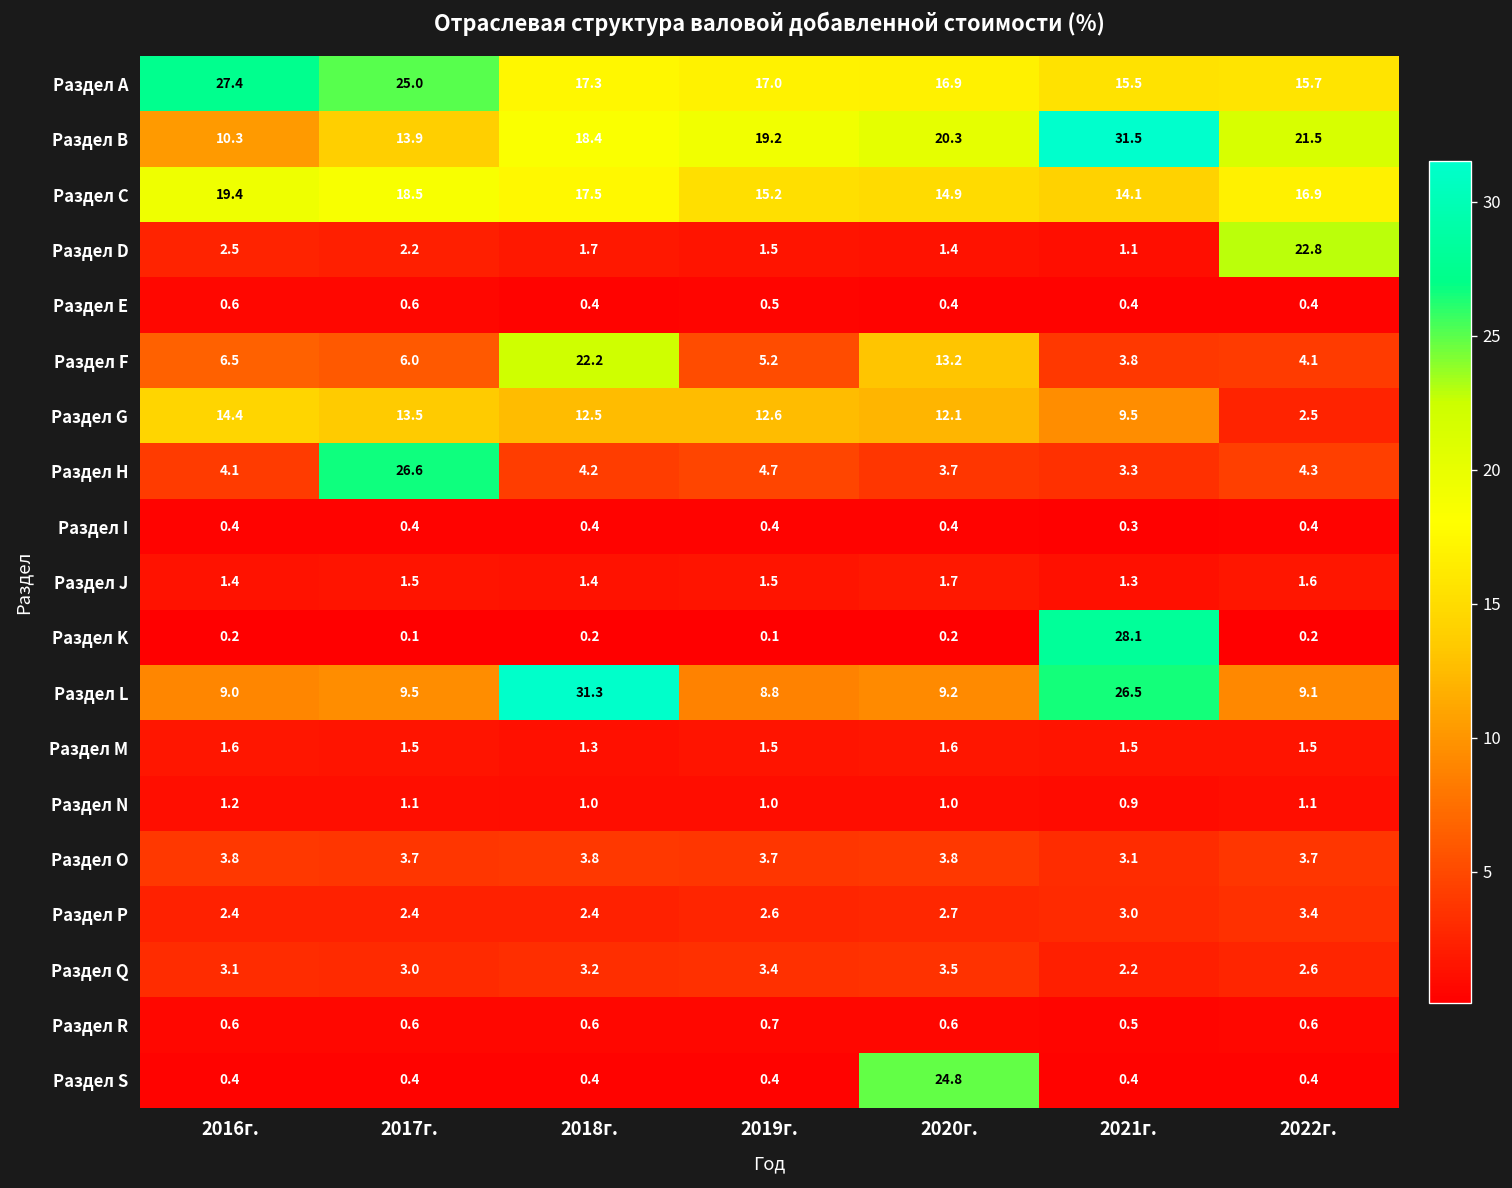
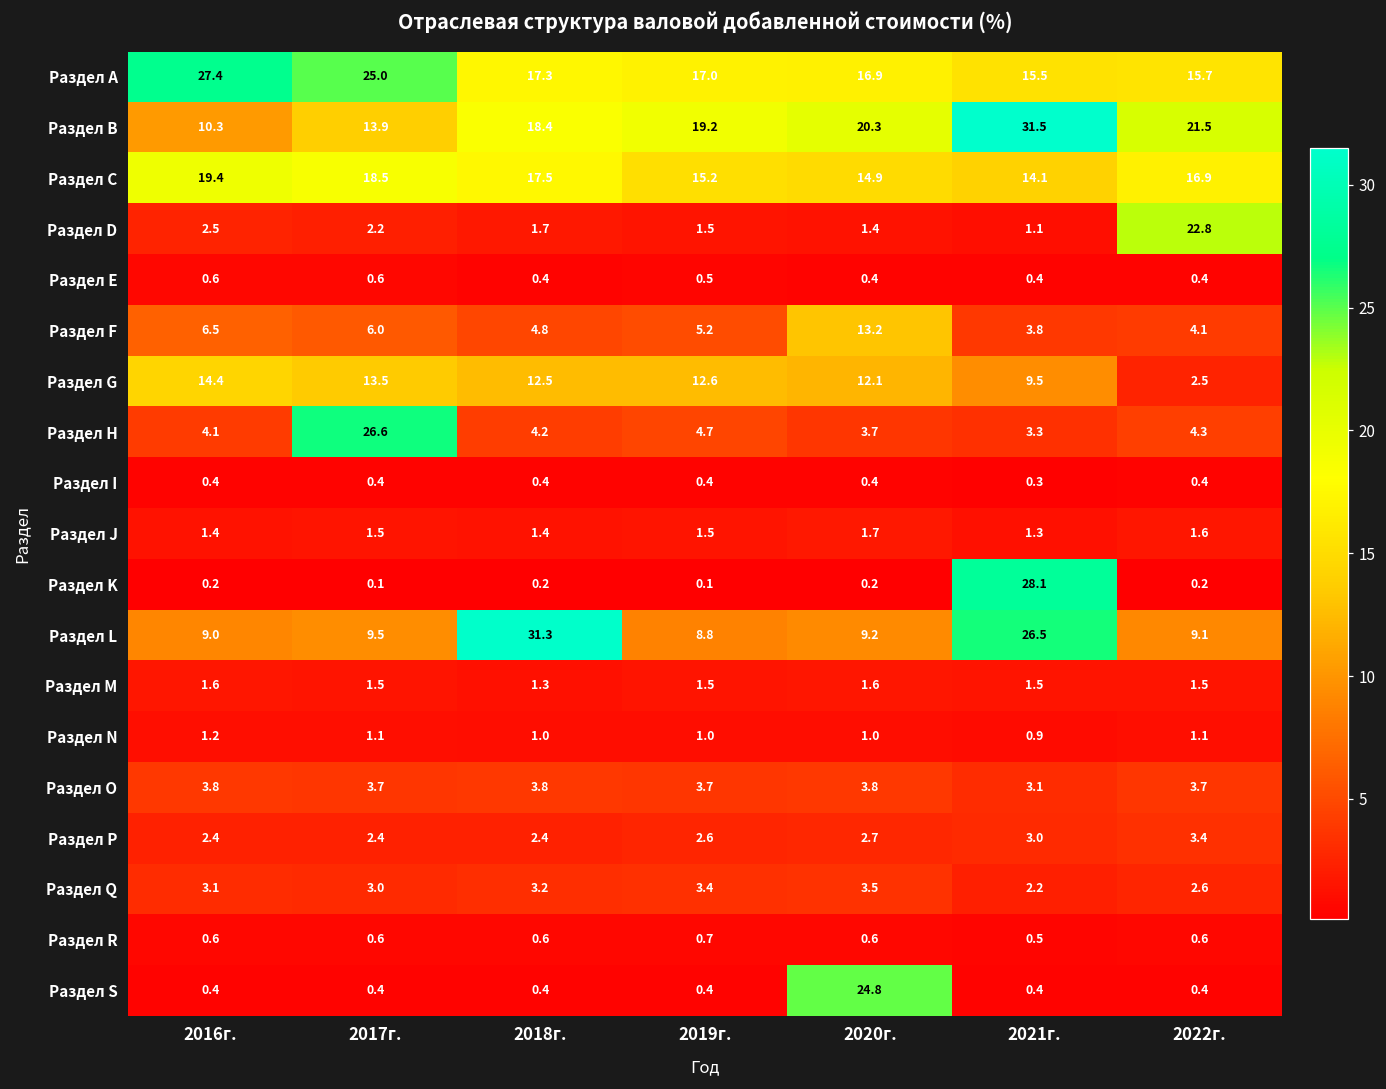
Раздел F, 2018г.: 22.2 -> 4.8
